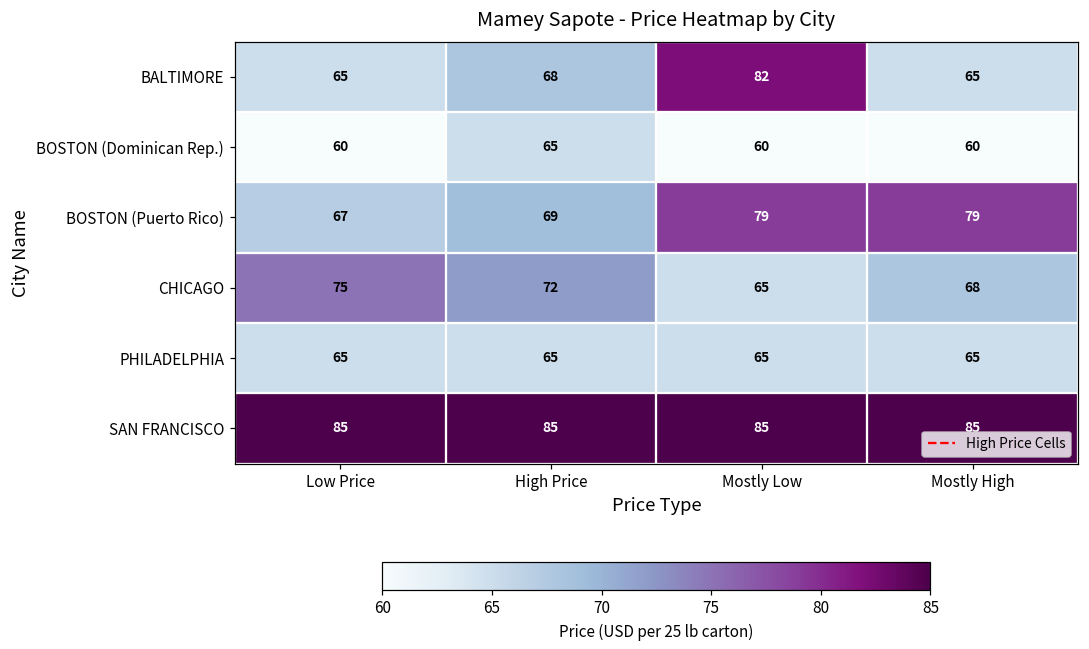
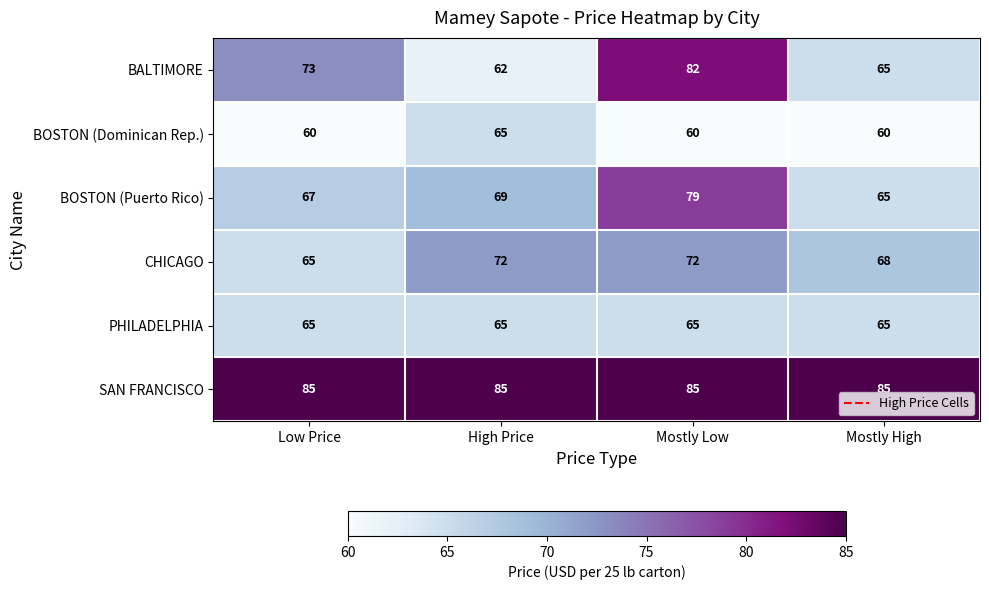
BALTIMORE, Low Price: 65 -> 73
BALTIMORE, High Price: 68 -> 62
BOSTON (Puerto Rico), Mostly High: 79 -> 65
CHICAGO, Low Price: 75 -> 65
CHICAGO, Mostly Low: 65 -> 72
